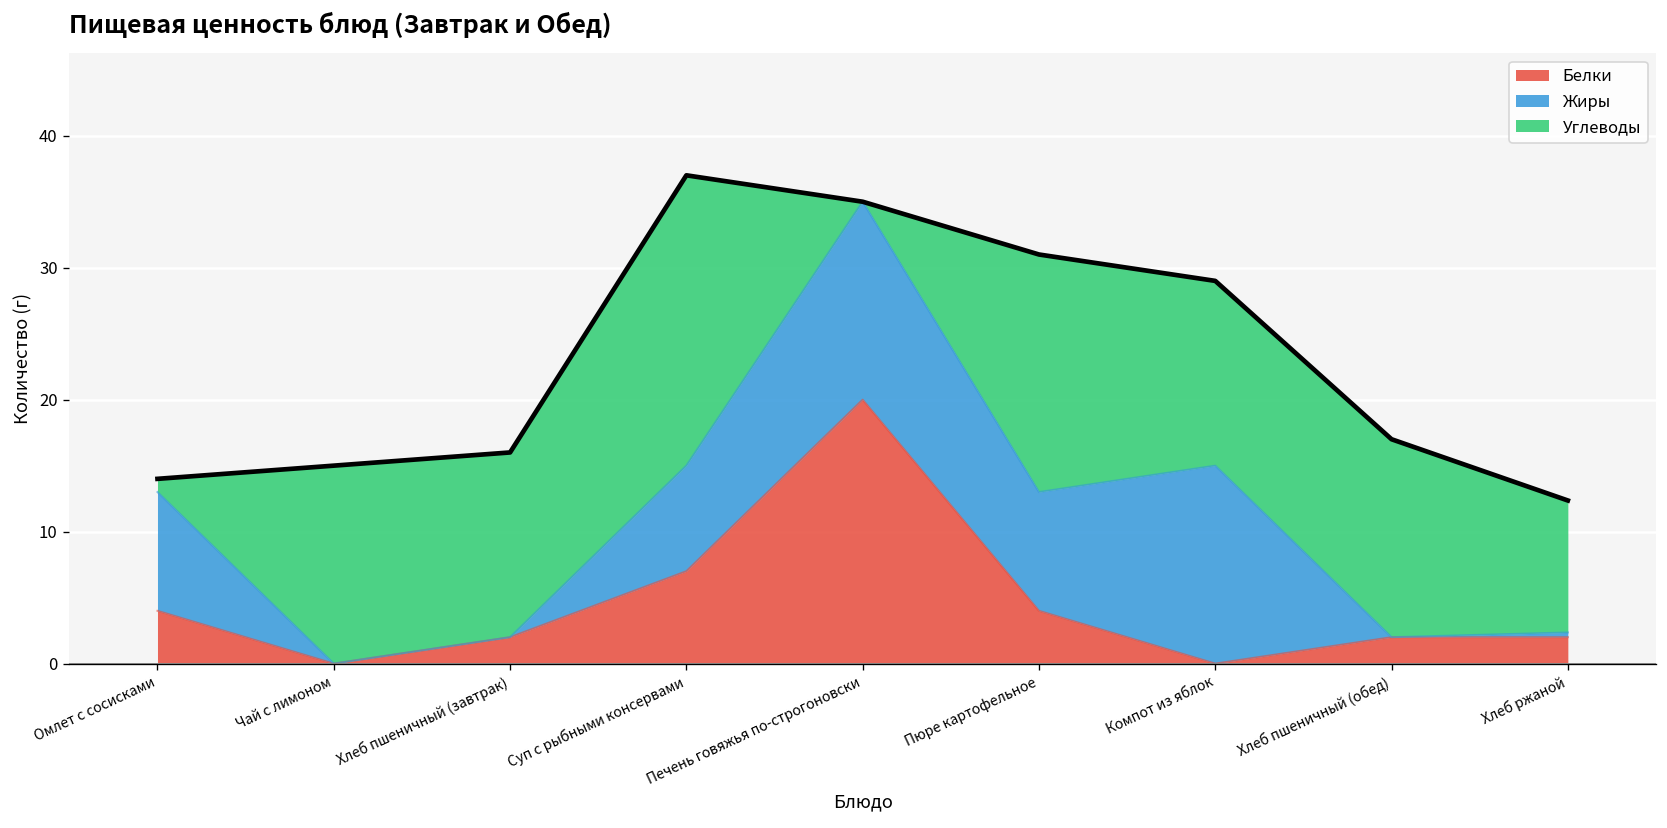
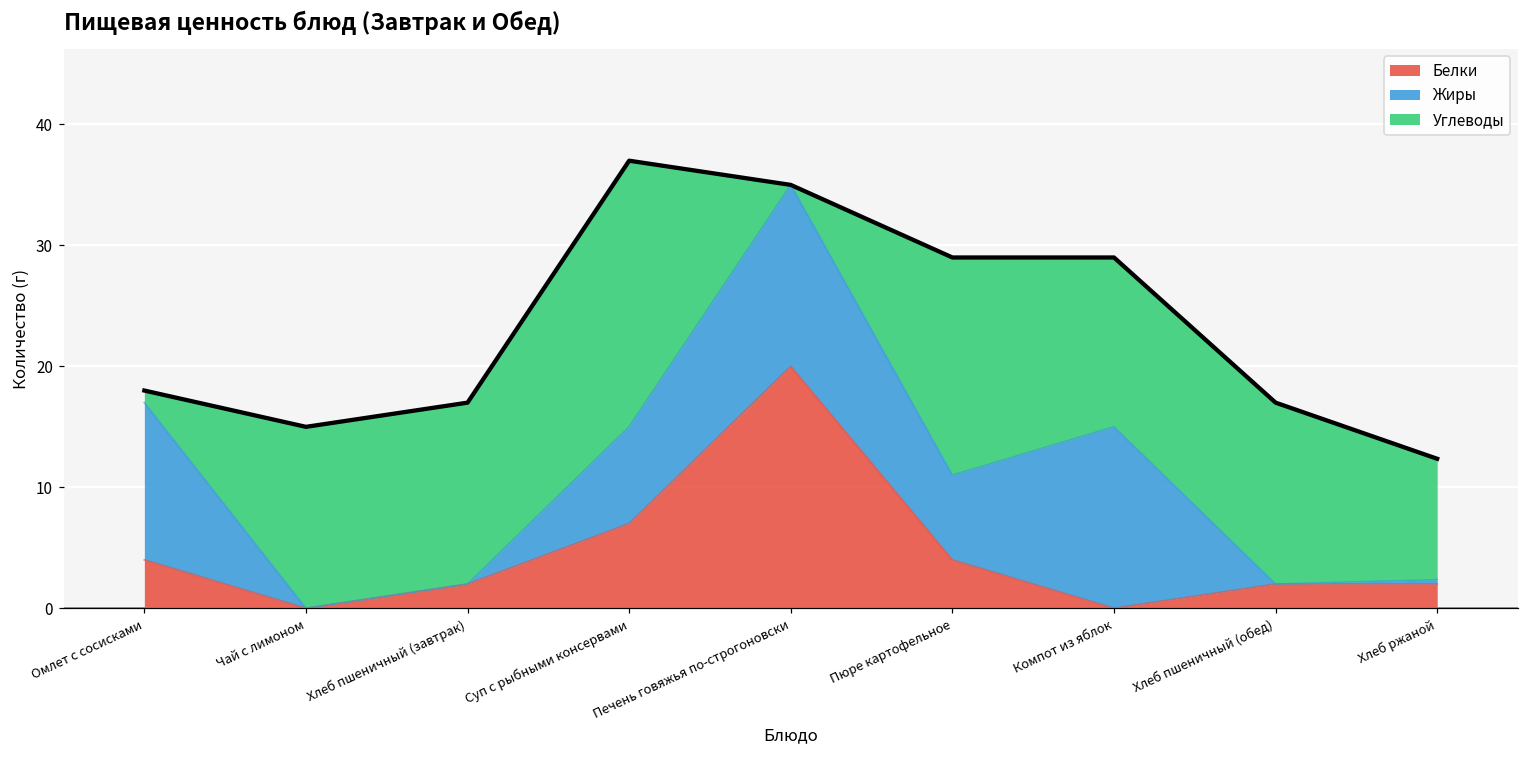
Жиры, Омлет с сосисками: 9 -> 13
Углеводы, Хлеб пшеничный (завтрак): 14 -> 15
Жиры, Пюре картофельное: 9 -> 7
